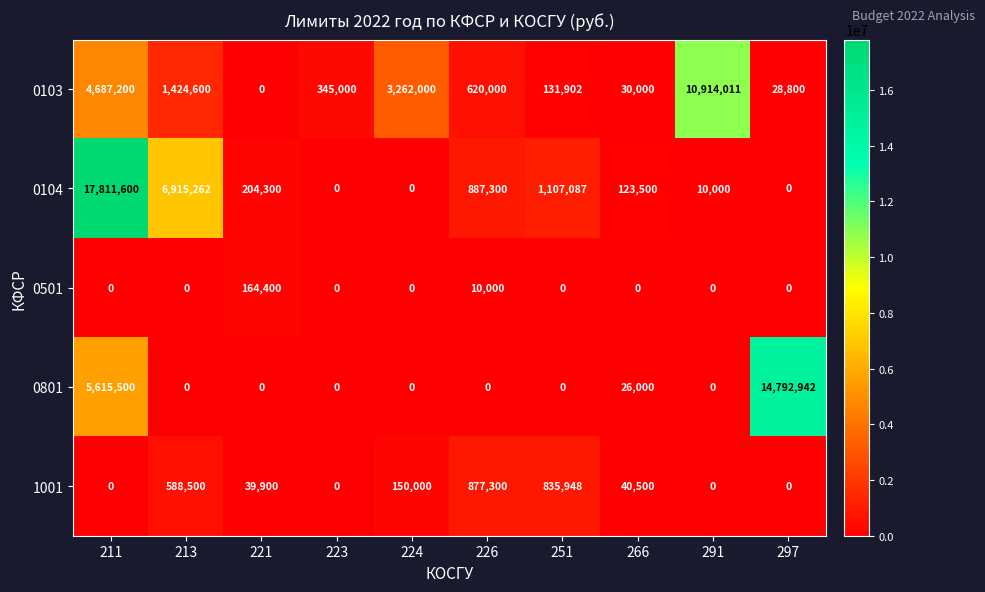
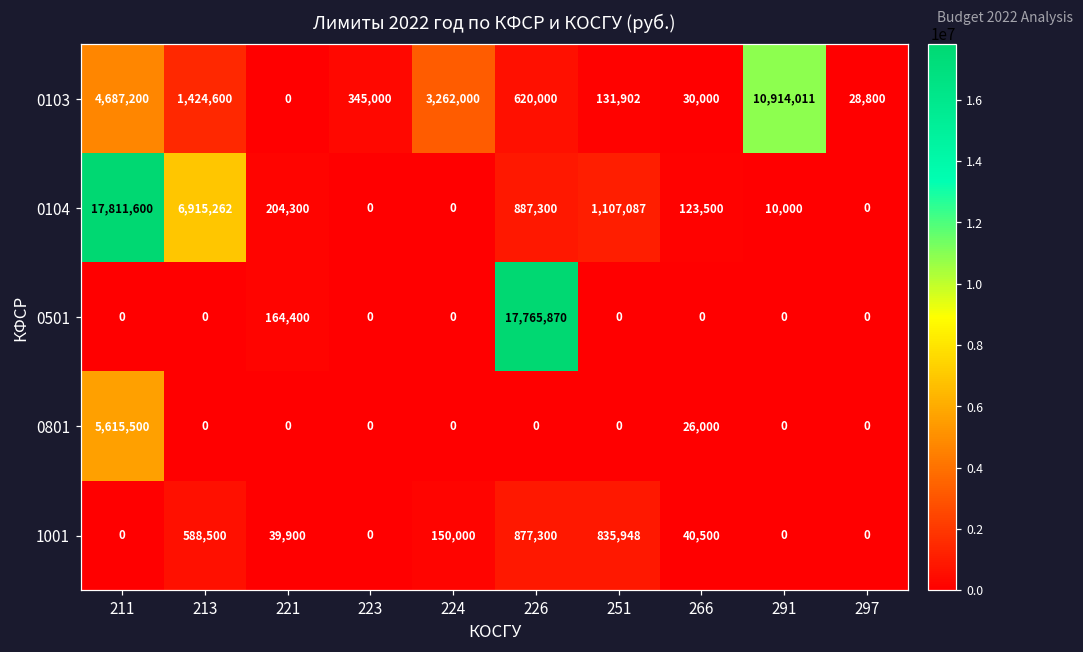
0501, 226: 10,000 -> 17,765,870
0801, 297: 14,792,942 -> 0
